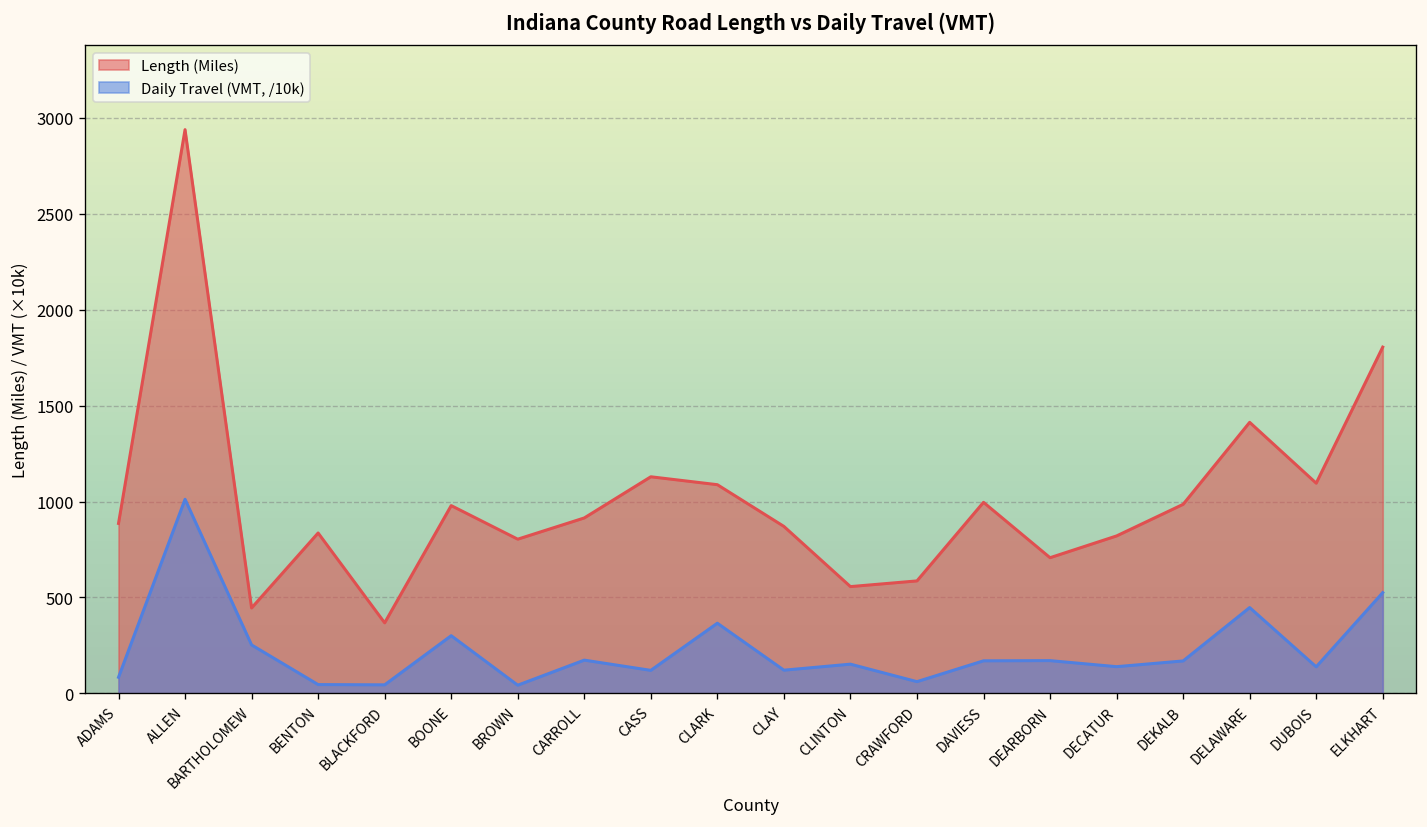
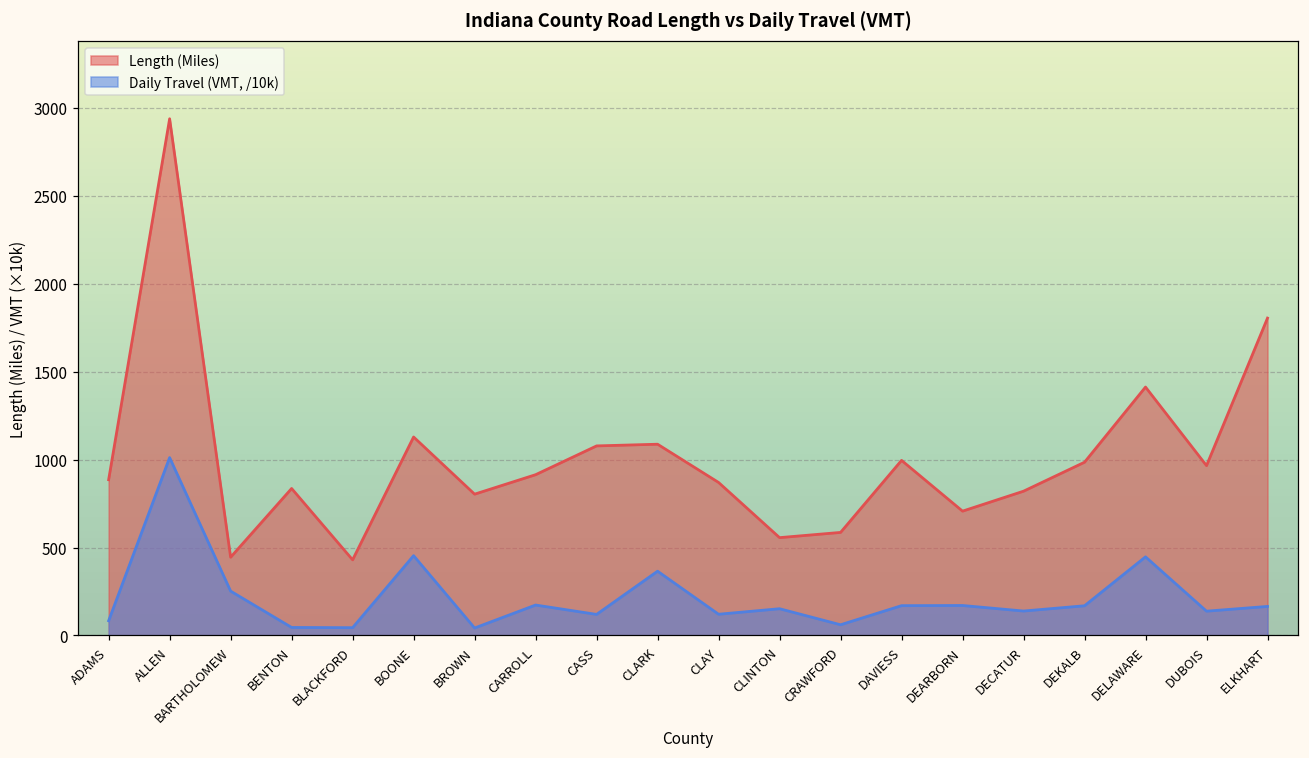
Length (Miles), BLACKFORD: 370 -> 430
Length (Miles), BOONE: 980 -> 1130
Daily Travel (VMT, /10k), BOONE: 300 -> 450
Length (Miles), CASS: 1130 -> 1080
Length (Miles), DUBOIS: 1100 -> 970
Daily Travel (VMT, /10k), ELKHART: 530 -> 170
